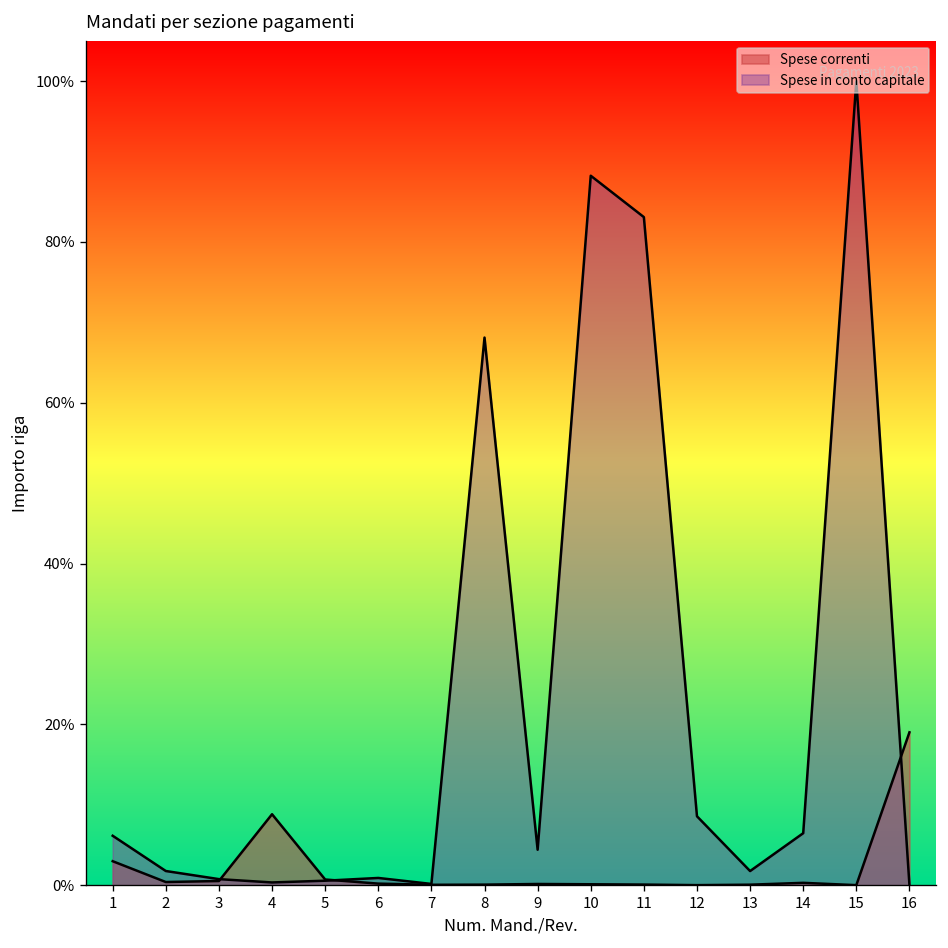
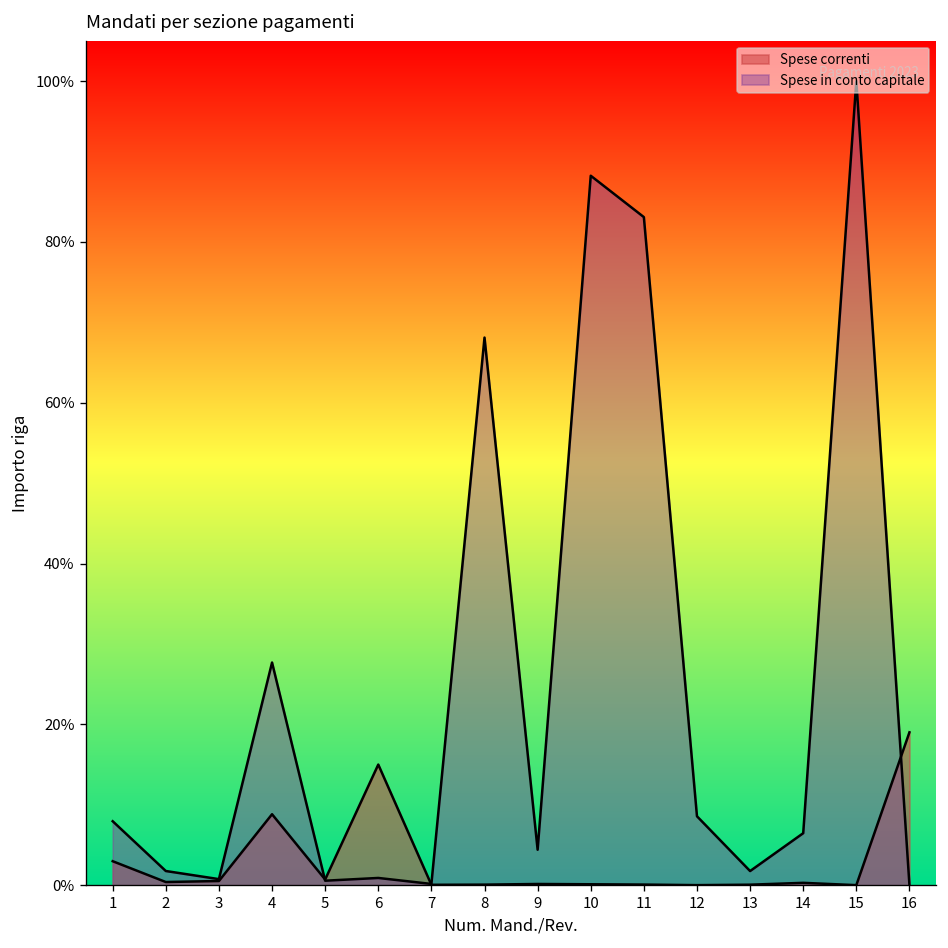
Spese in conto capitale, 1: 6% -> 8%
Spese in conto capitale, 4: 0% -> 28%
Spese correnti, 6: 0% -> 15%
